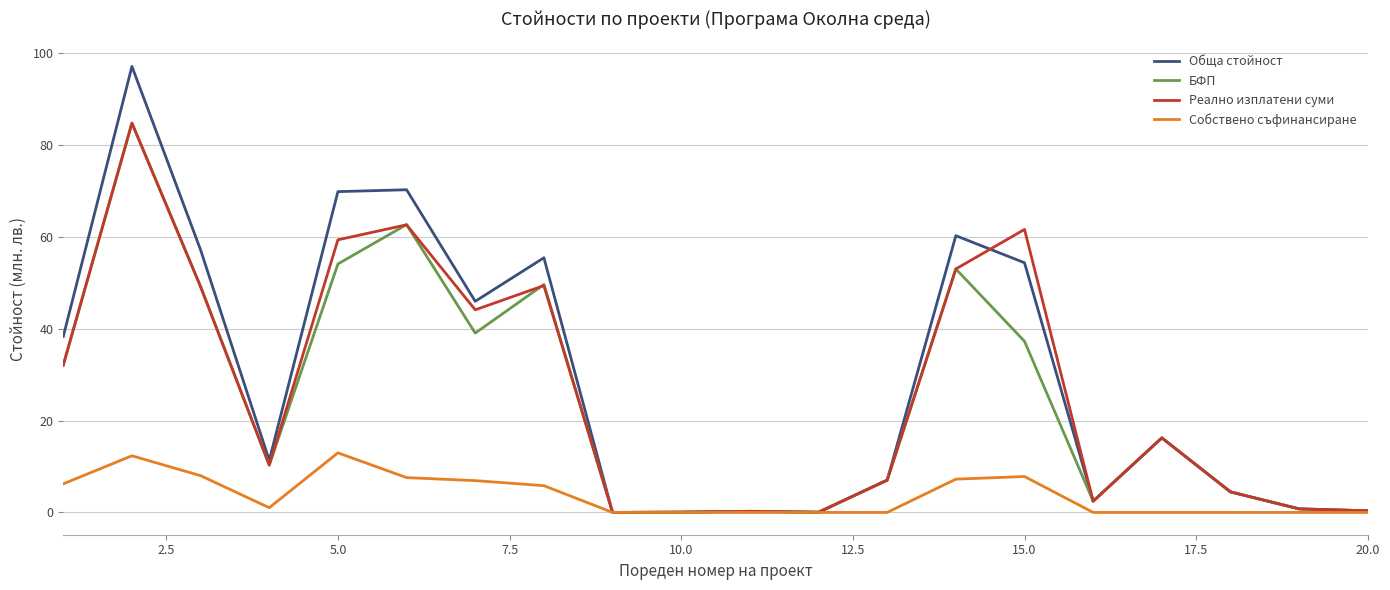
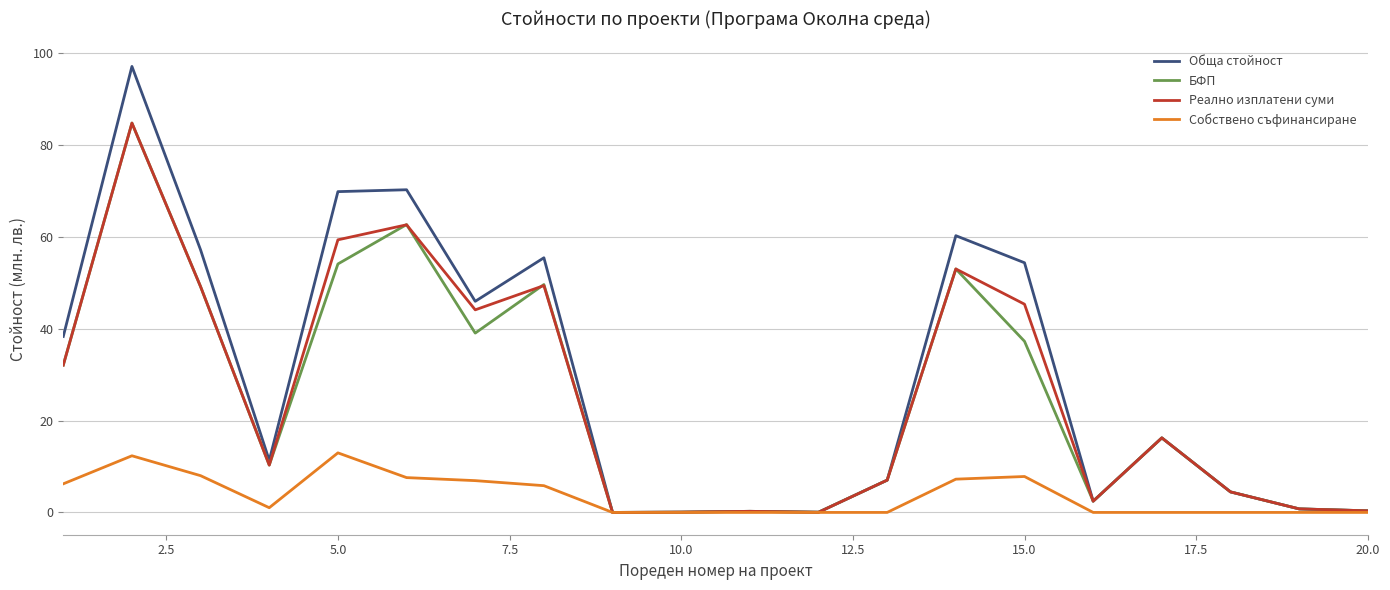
Реално изплатени суми, 15.0: 62 -> 45
